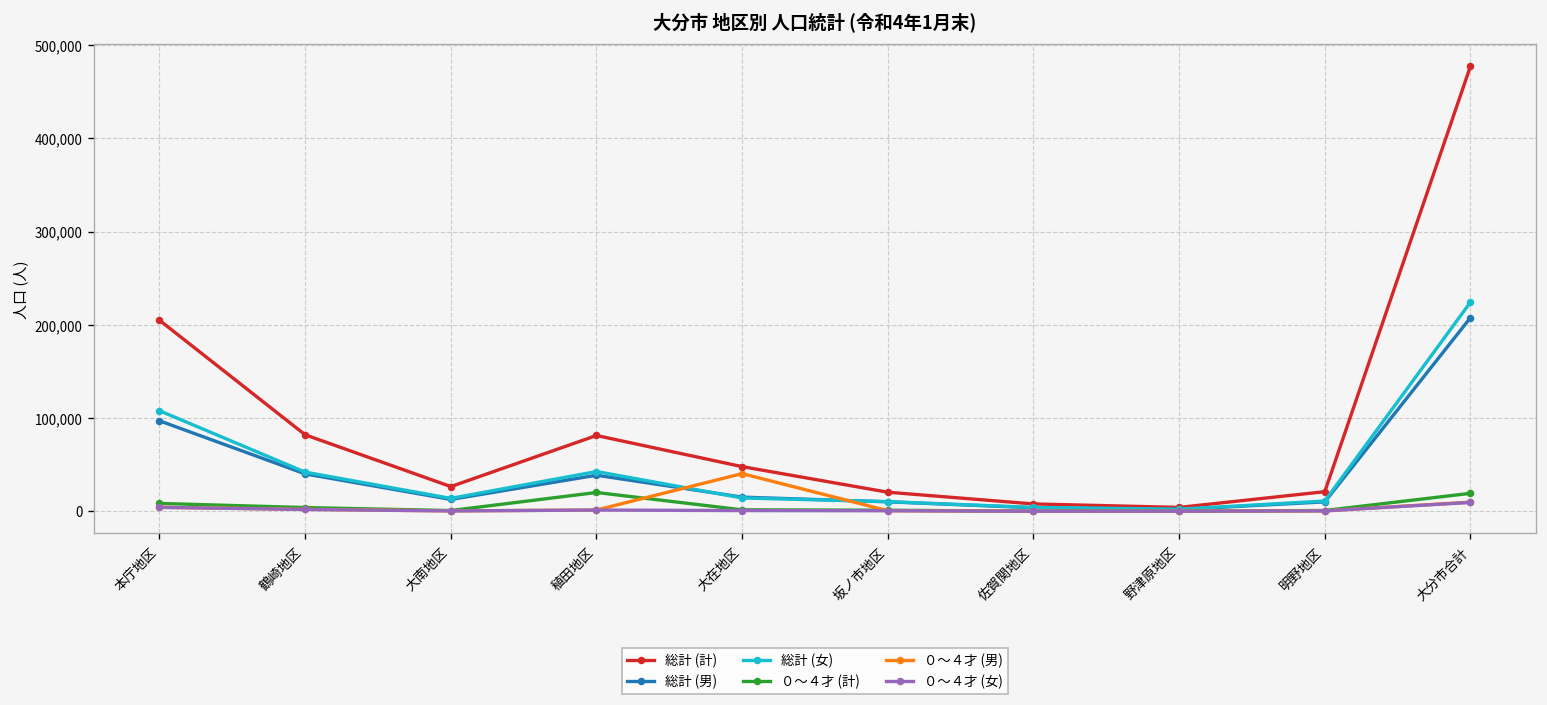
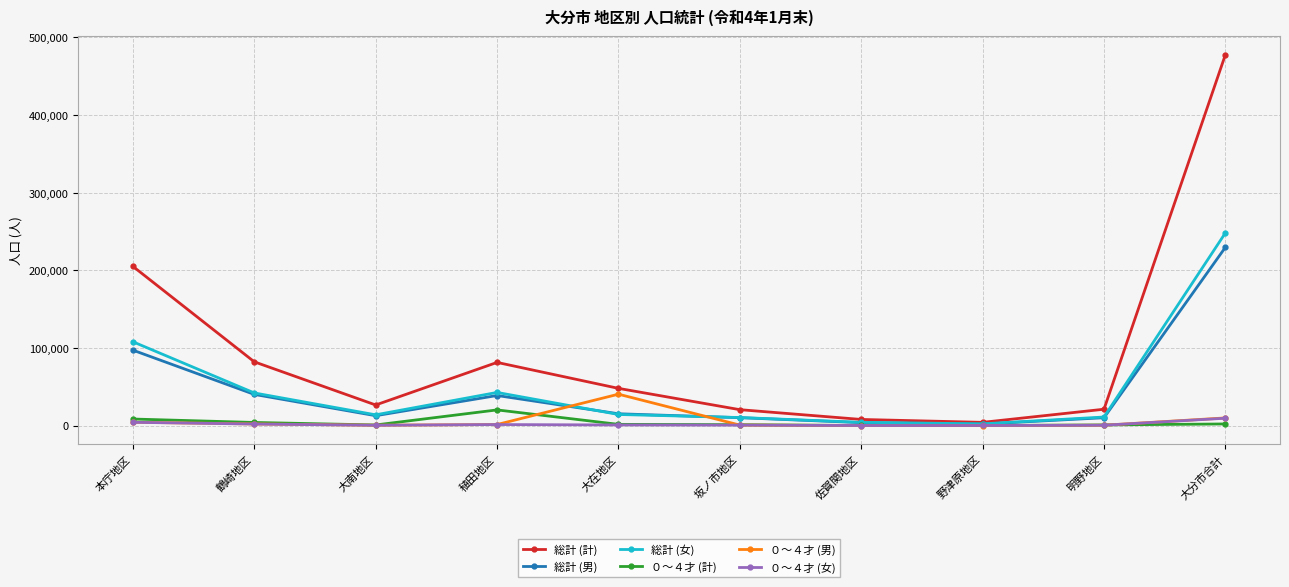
総計 (男), 大分市合計: 210,000 -> 230,000
総計 (女), 大分市合計: 220,000 -> 250,000
０～４才 (計), 大分市合計: 20,000 -> 0
